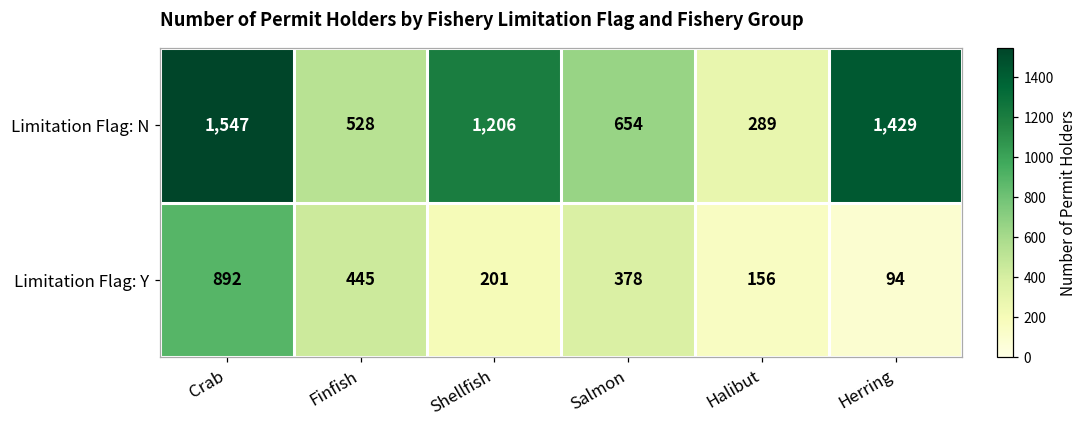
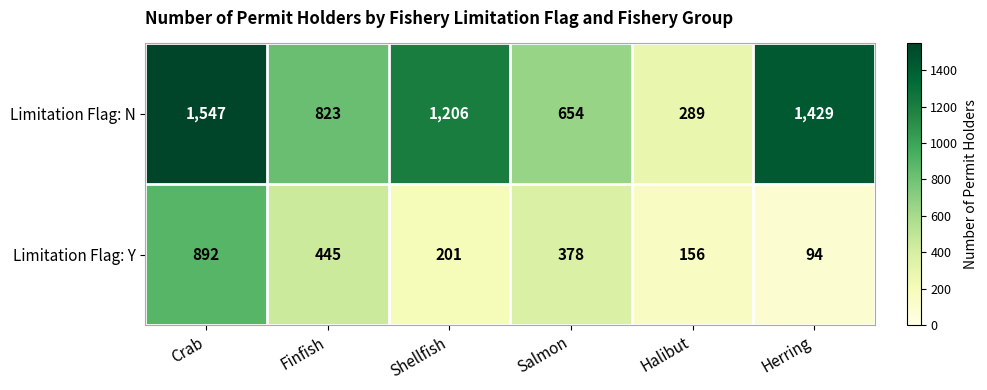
Limitation Flag: N, Finfish: 528 -> 823
